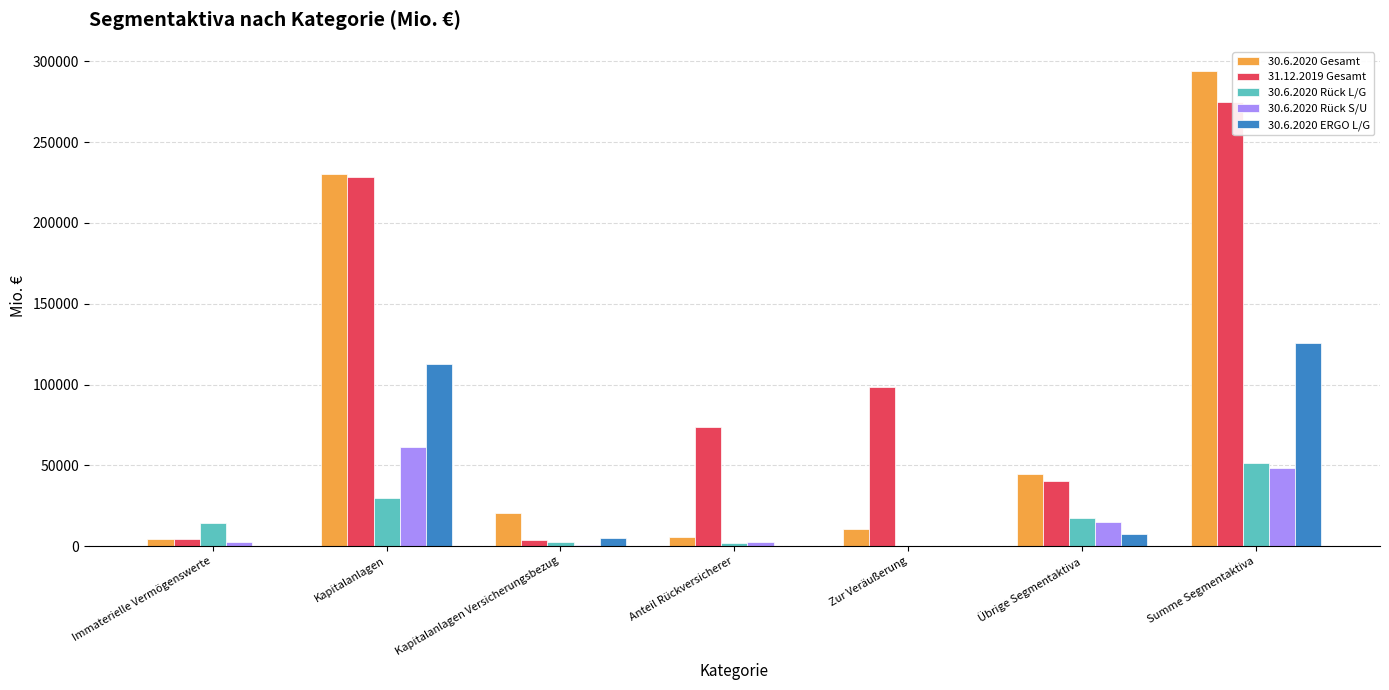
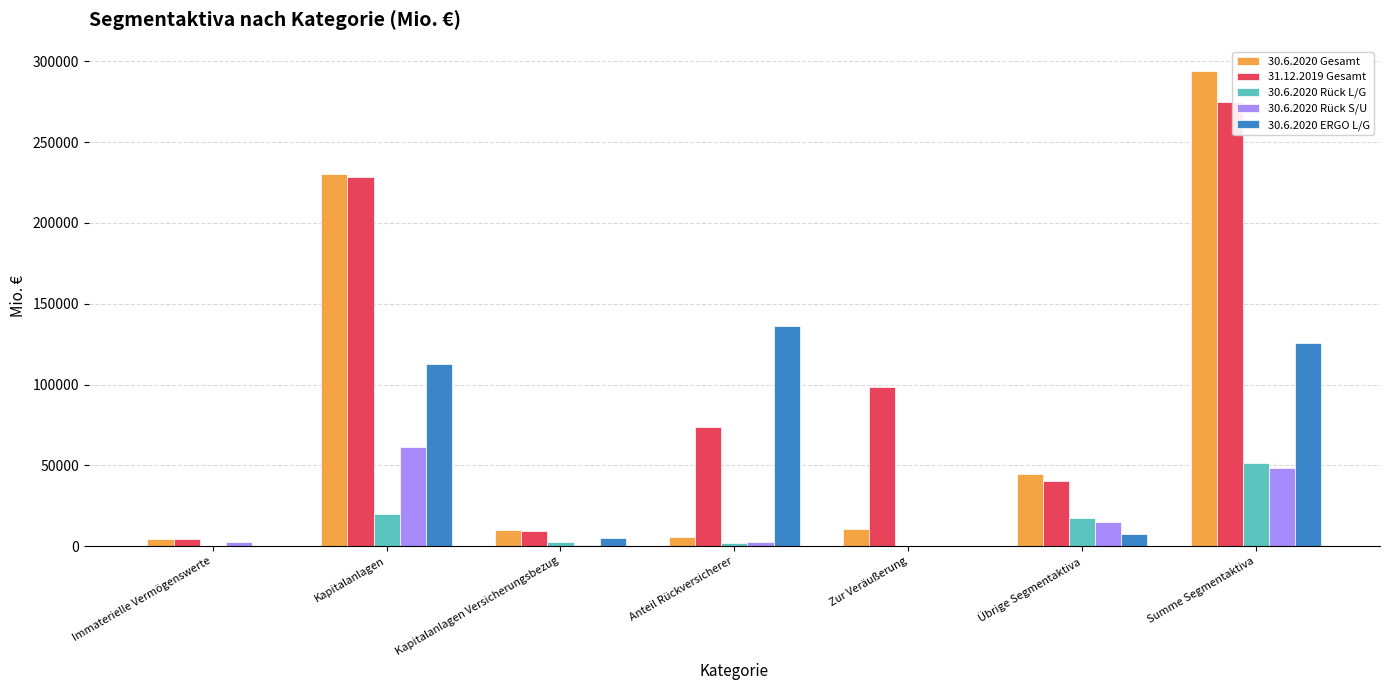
30.6.2020 Rück L/G, Immaterielle Vermögenswerte: 14000 -> 0
30.6.2020 Rück L/G, Kapitalanlagen: 30000 -> 20000
30.6.2020 Gesamt, Kapitalanlagen Versicherungsbezug: 20000 -> 10000
31.12.2019 Gesamt, Kapitalanlagen Versicherungsbezug: 4000 -> 9000
30.6.2020 ERGO L/G, Anteil Rückversicherer: 0 -> 136000
